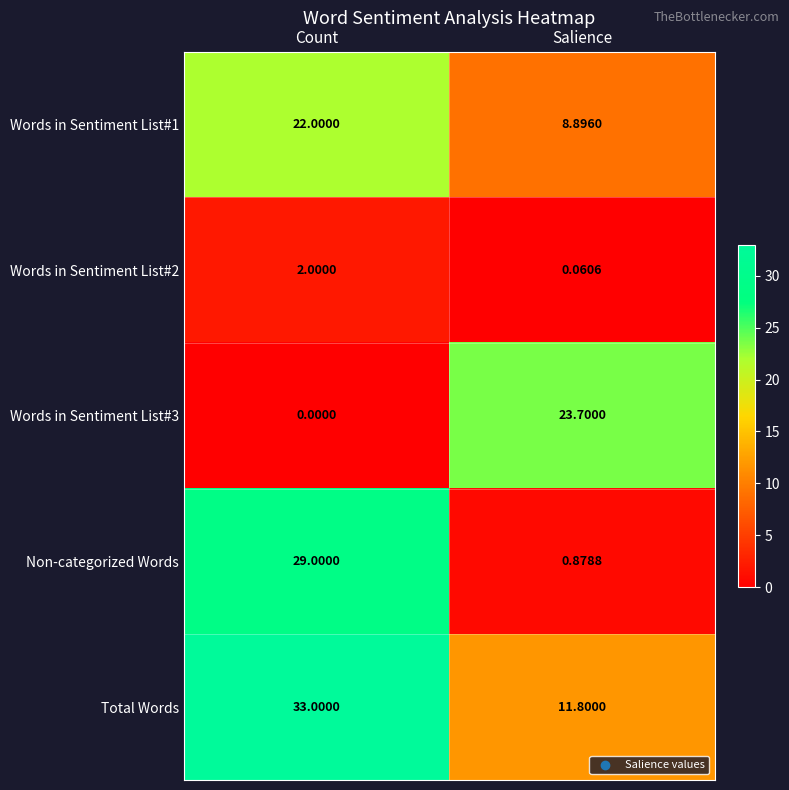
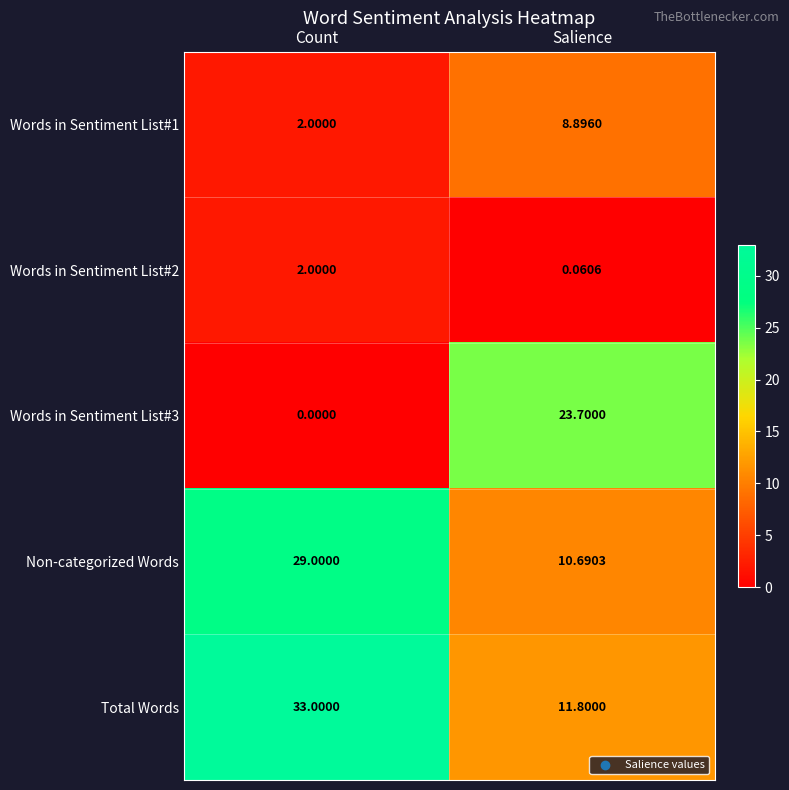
Words in Sentiment List#1, Count: 22.0000 -> 2.0000
Non-categorized Words, Salience: 0.8788 -> 10.6903
